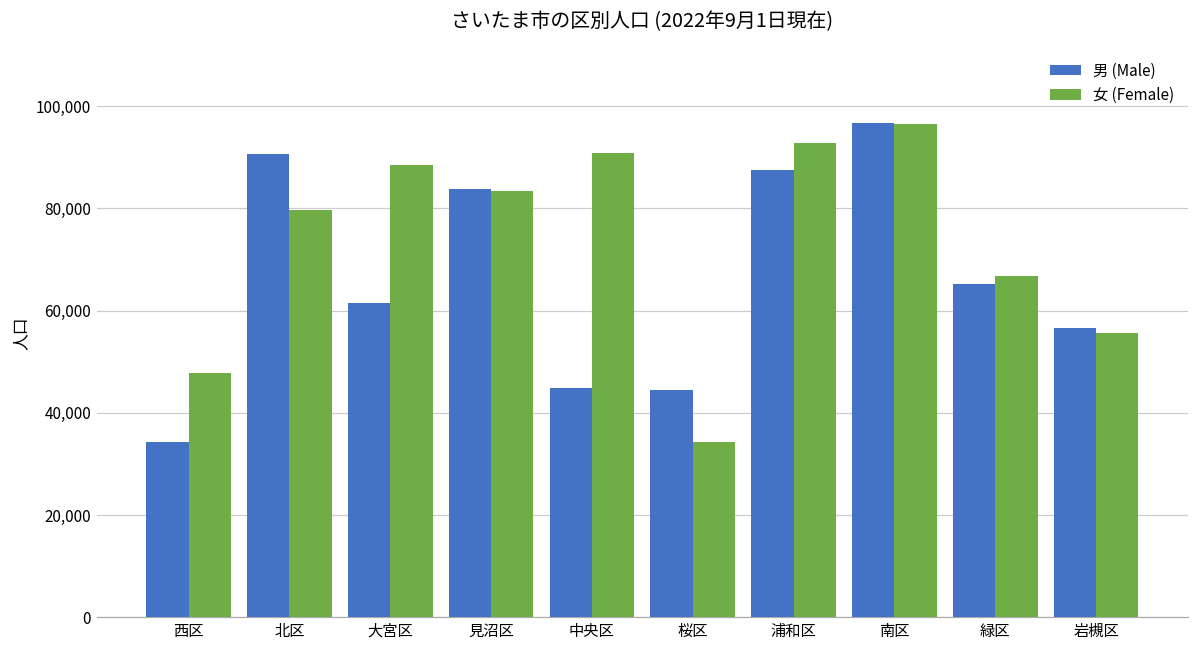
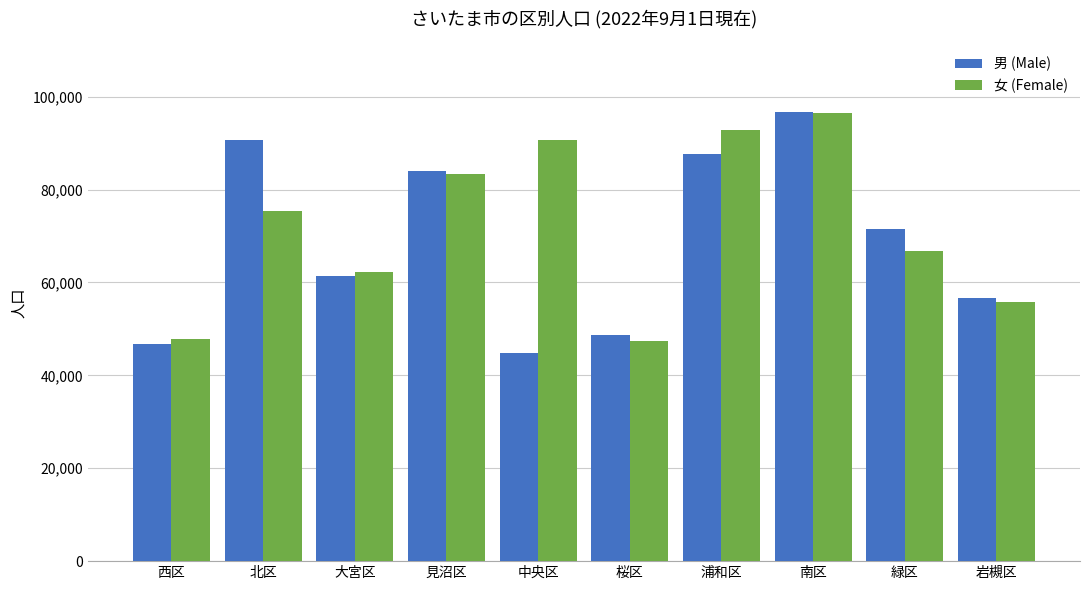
男 (Male), 西区: 34,000 -> 47,000
女 (Female), 北区: 80,000 -> 75,000
女 (Female), 大宮区: 88,000 -> 62,000
男 (Male), 桜区: 45,000 -> 49,000
女 (Female), 桜区: 34,000 -> 47,000
男 (Male), 緑区: 65,000 -> 72,000
